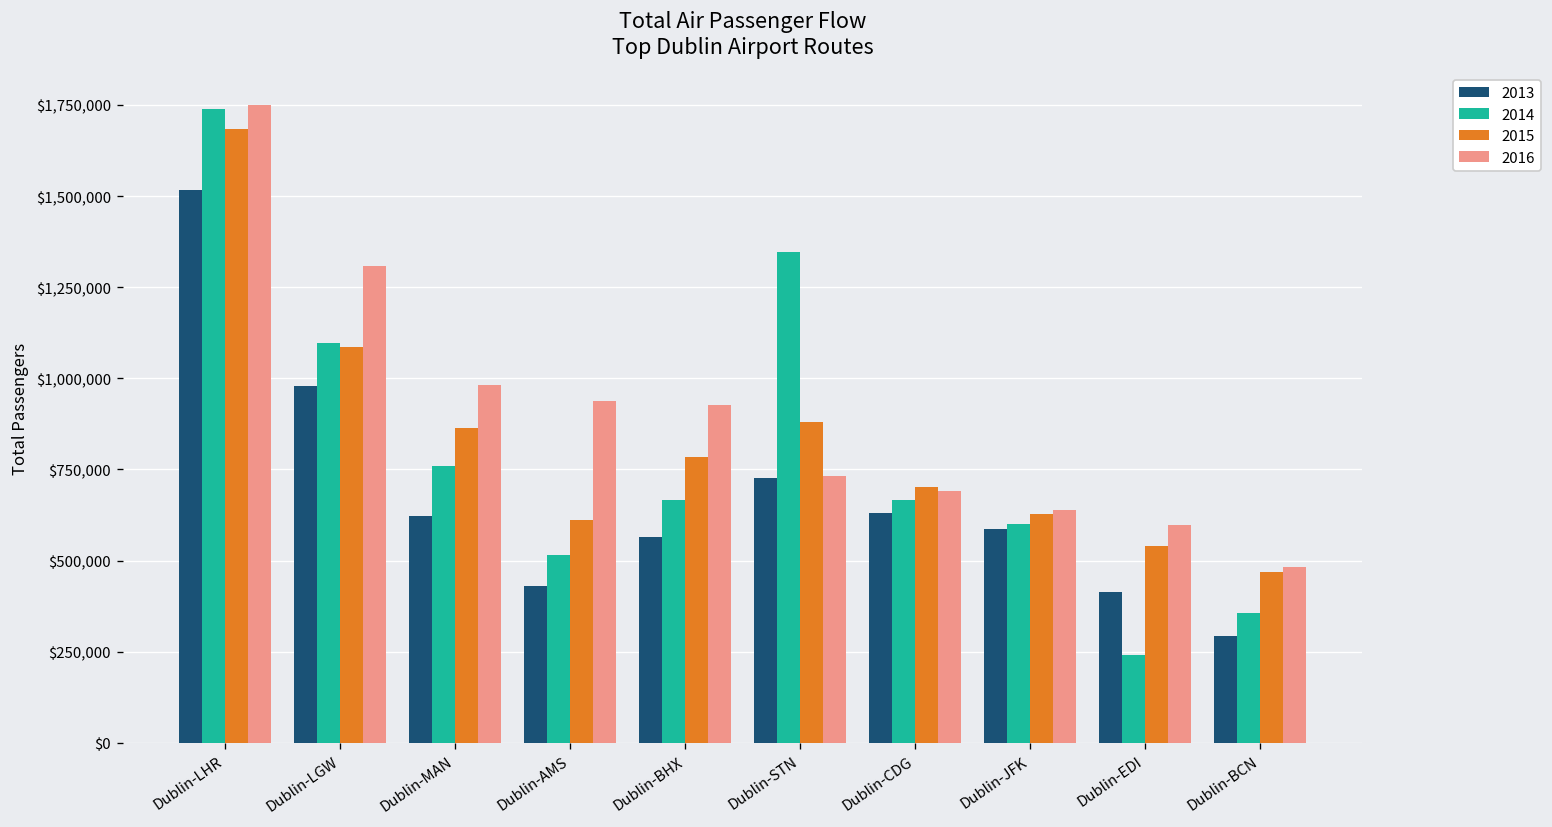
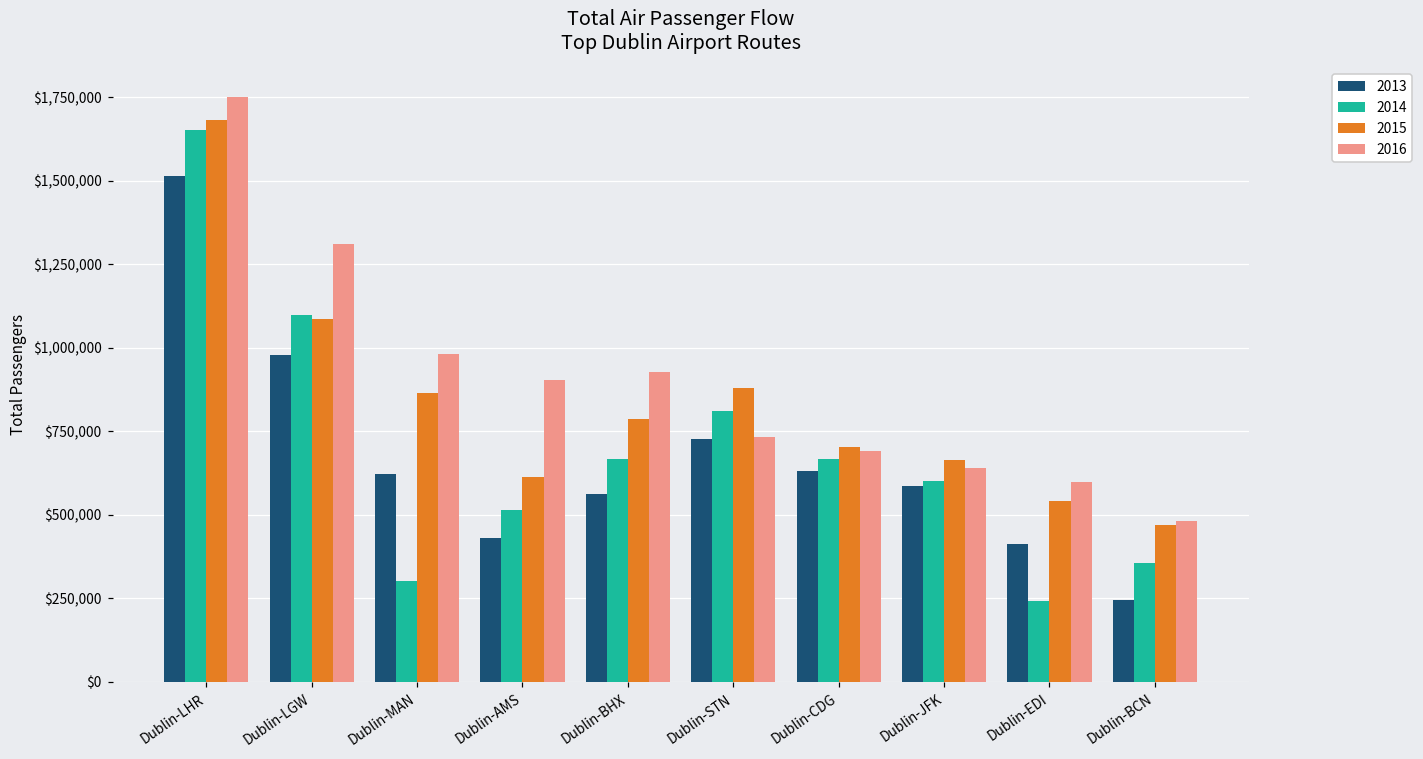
2014, Dublin-LHR: $1,740,000 -> $1,650,000
2014, Dublin-MAN: $760,000 -> $300,000
2016, Dublin-AMS: $940,000 -> $900,000
2014, Dublin-STN: $1,350,000 -> $810,000
2015, Dublin-JFK: $630,000 -> $660,000
2013, Dublin-BCN: $290,000 -> $240,000
